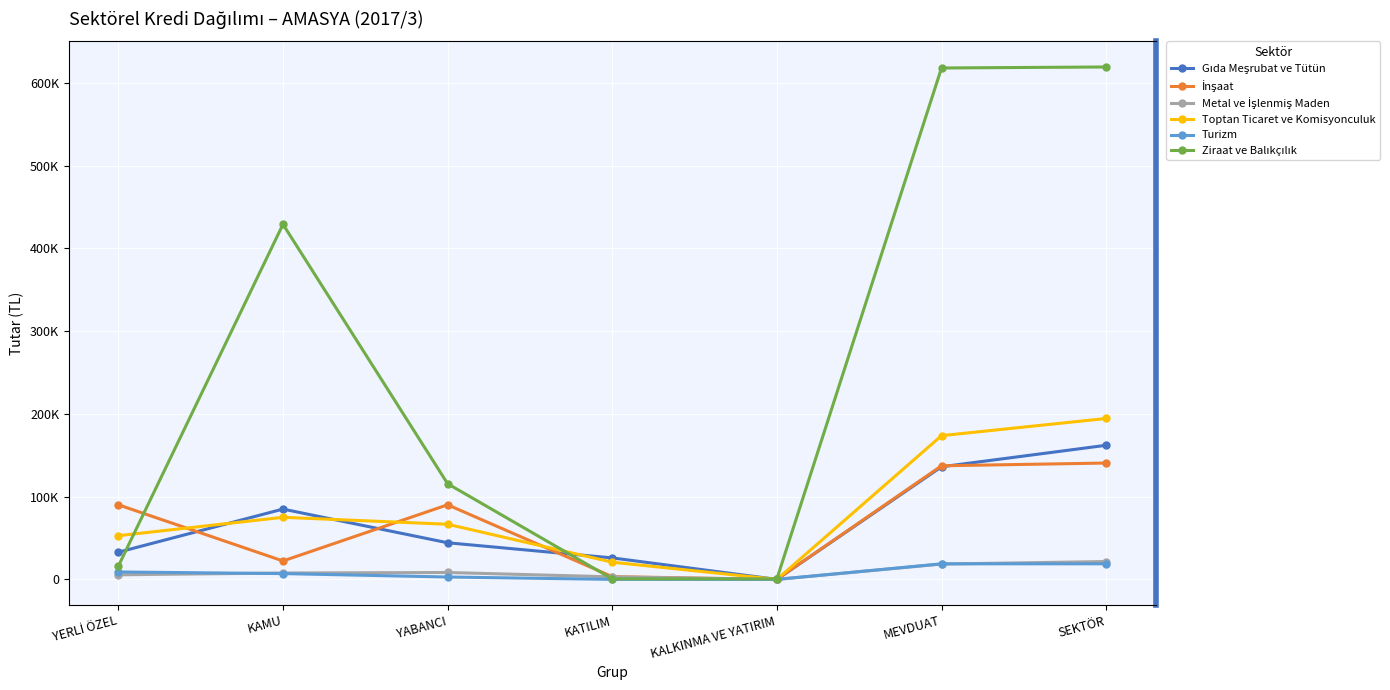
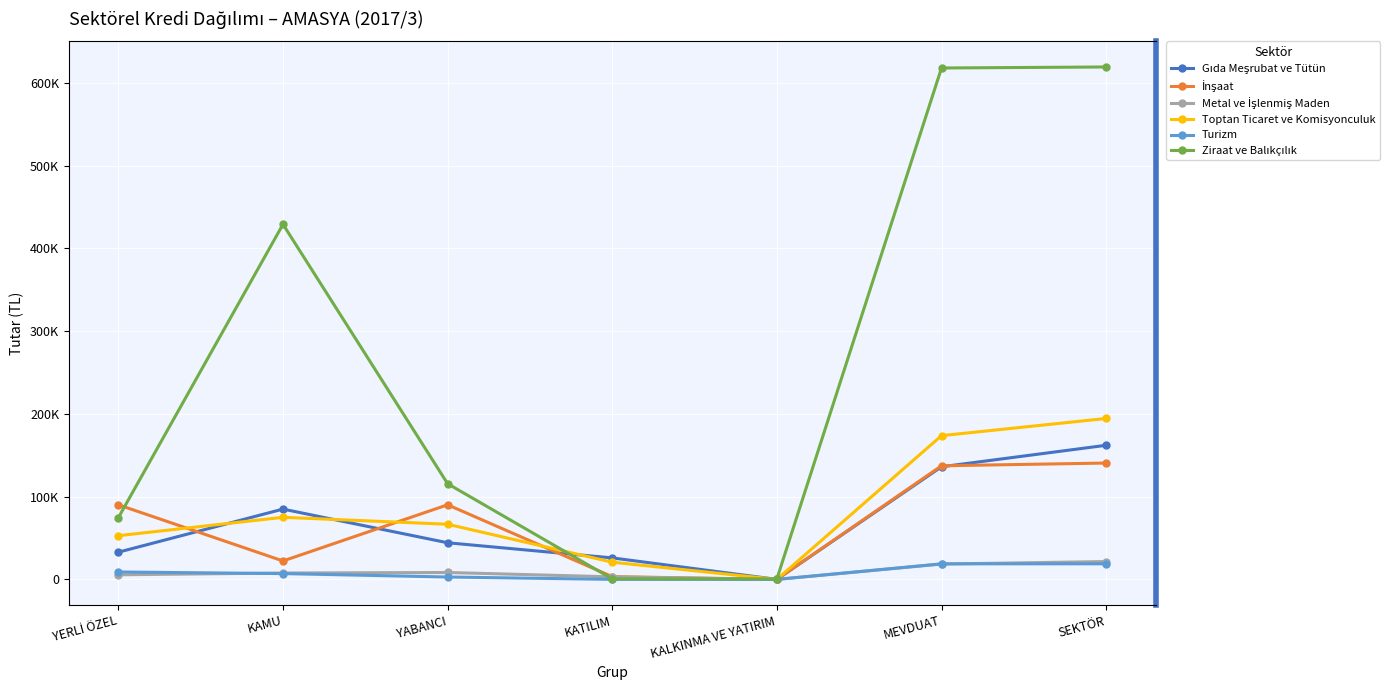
Ziraat ve Balıkçılık, YERLİ ÖZEL: 20000 -> 70000
